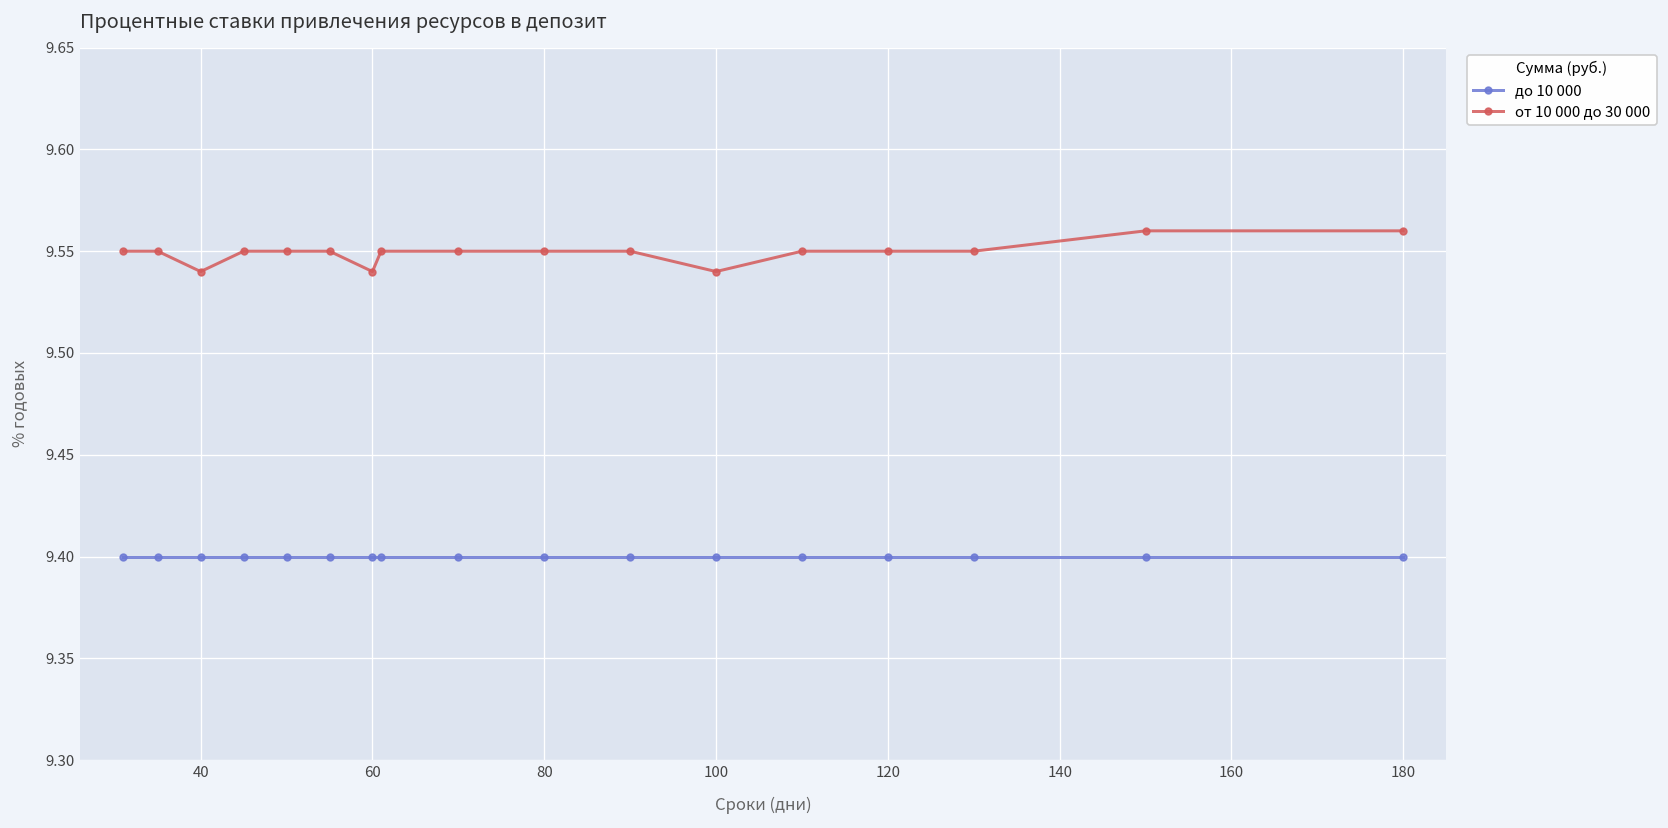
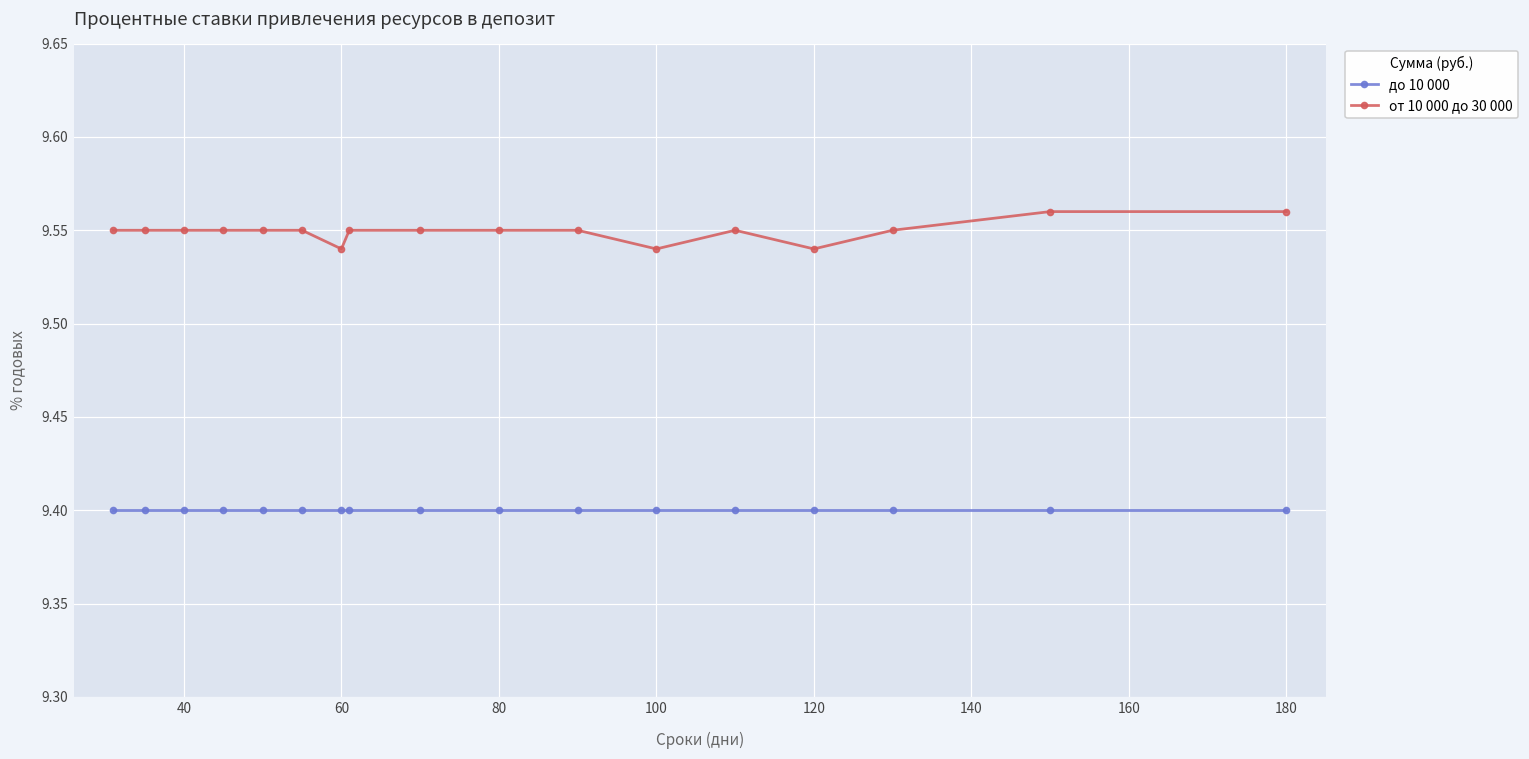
от 10 000 до 30 000, 40: 9.54 -> 9.55
от 10 000 до 30 000, 120: 9.55 -> 9.54
